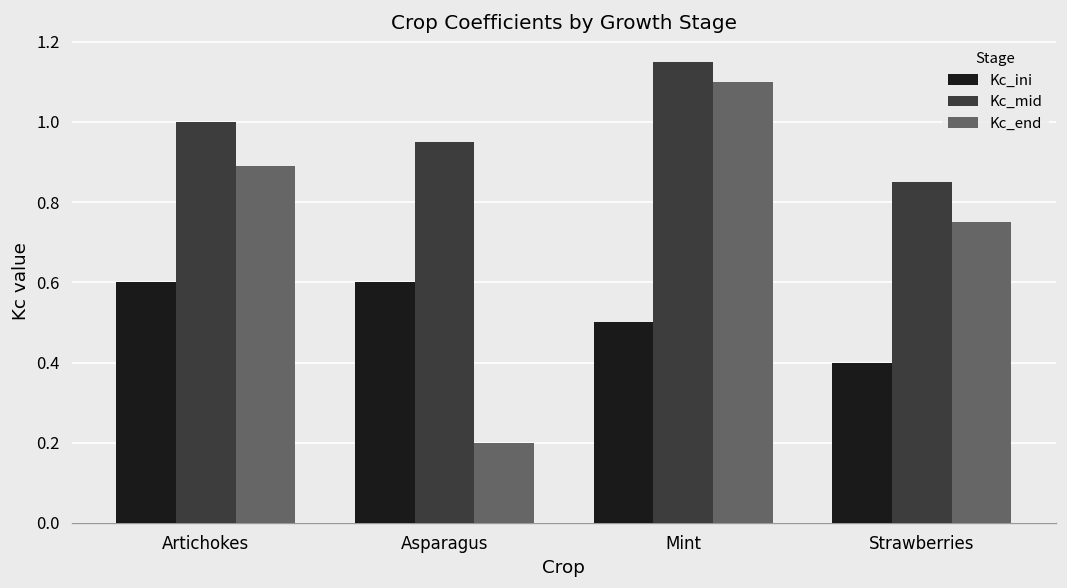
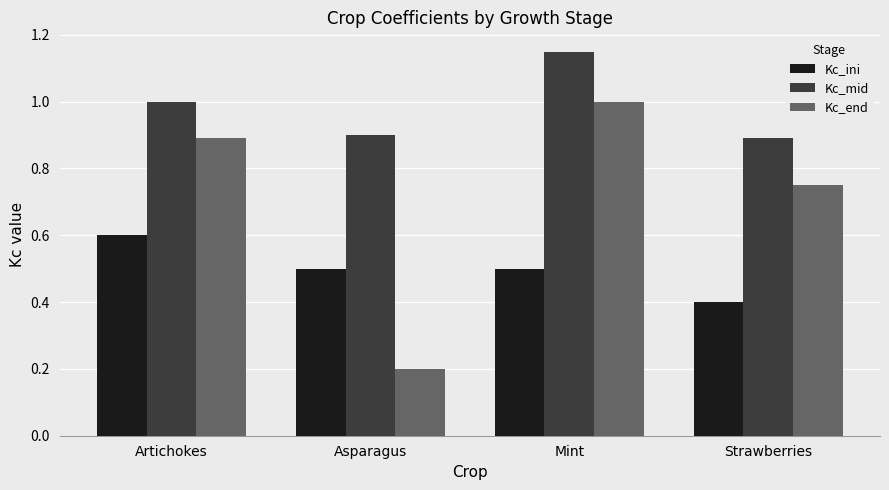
Kc_ini, Asparagus: 0.6 -> 0.5
Kc_mid, Asparagus: 0.95 -> 0.90
Kc_end, Mint: 1.1 -> 1.0
Kc_mid, Strawberries: 0.85 -> 0.89
